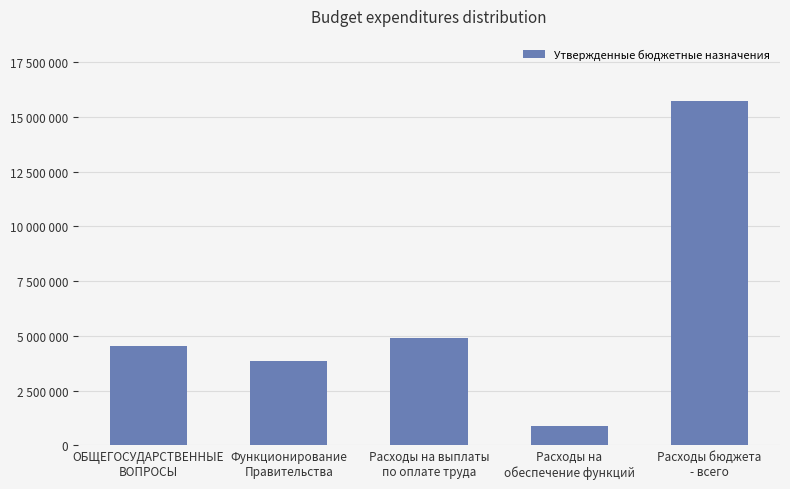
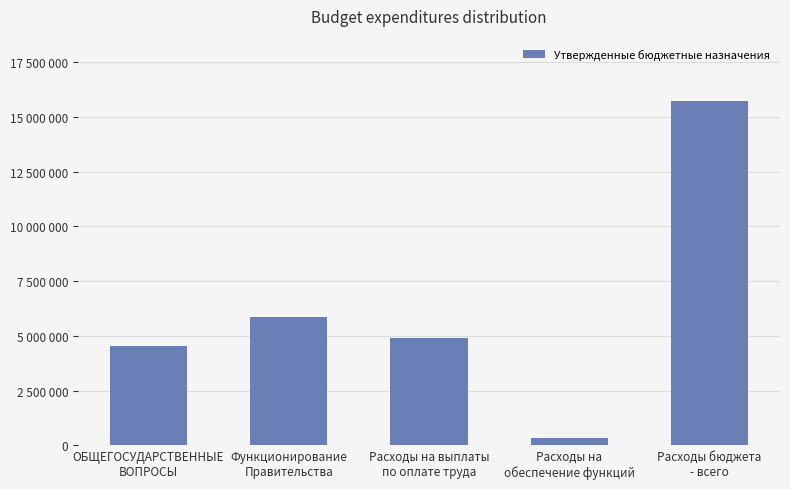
Функционирование Правительства: 3800000 -> 5800000
Расходы на обеспечение функций: 900000 -> 300000
